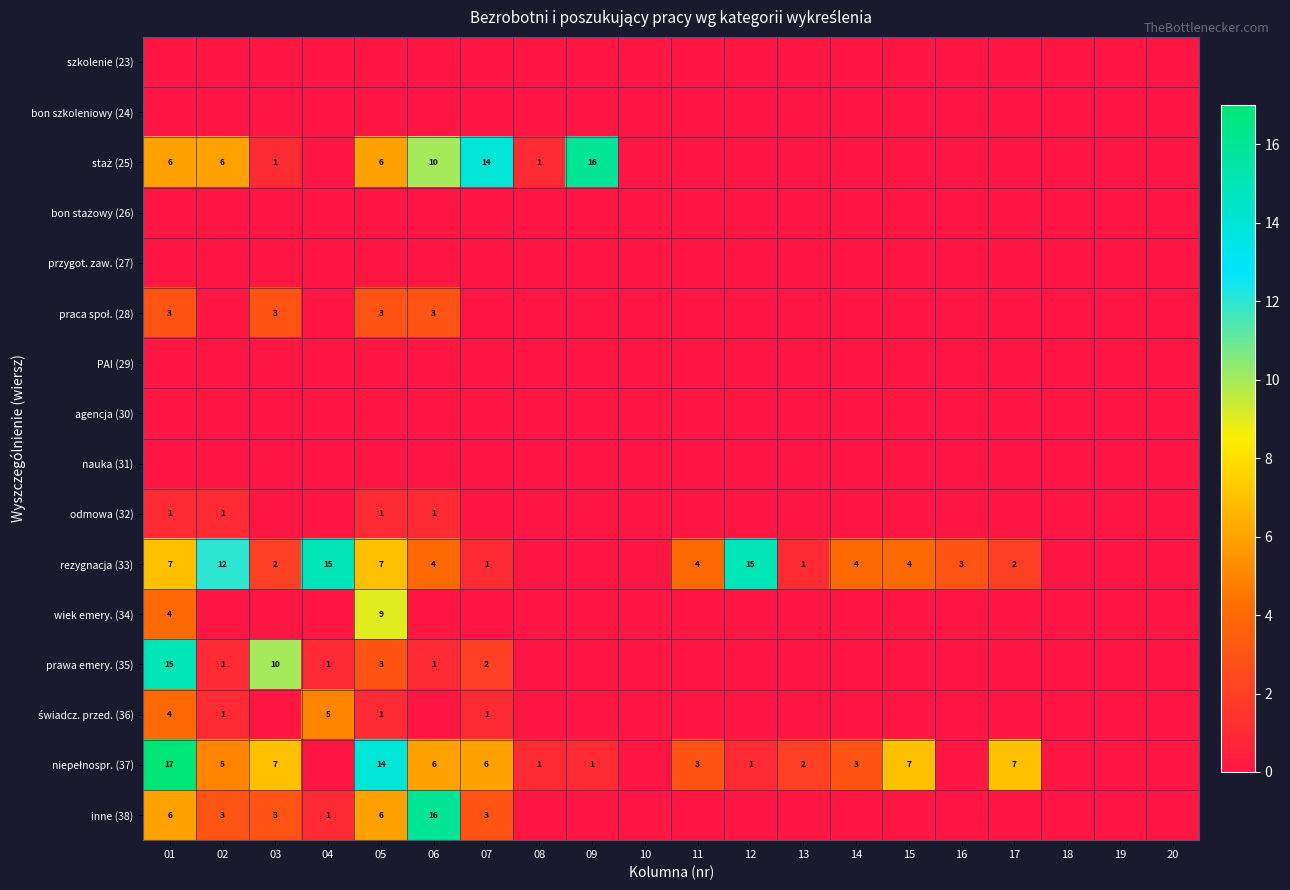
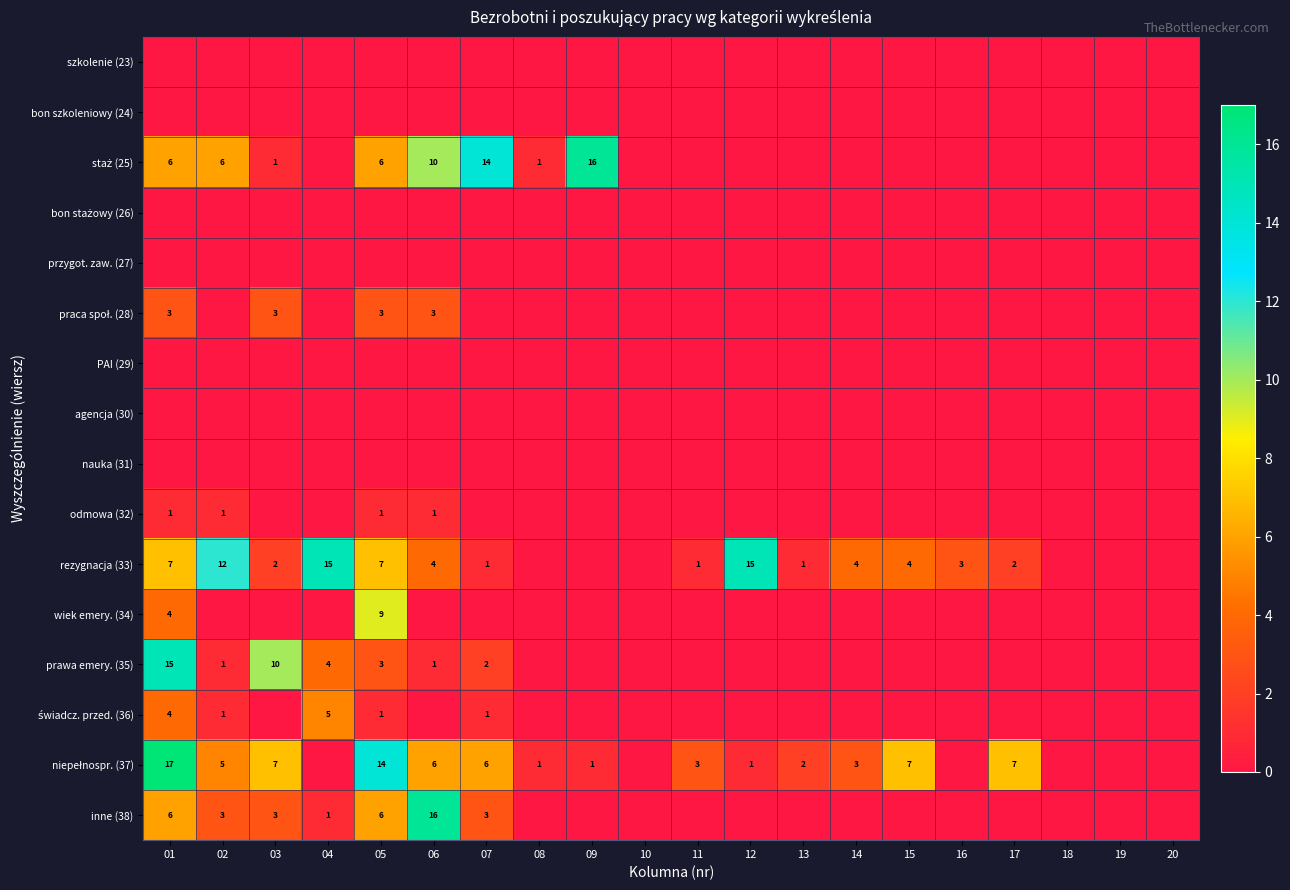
rezygnacja (33), 11: 4 -> 1
prawa emery. (35), 04: 1 -> 4
